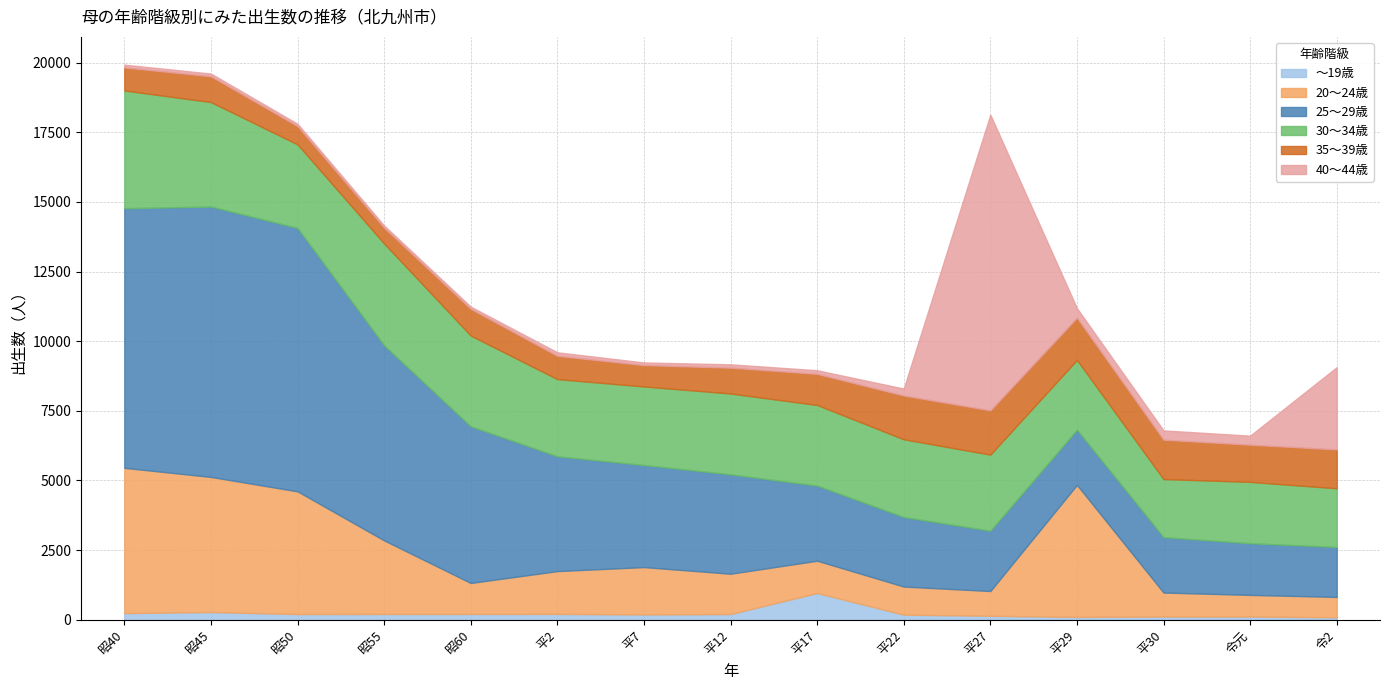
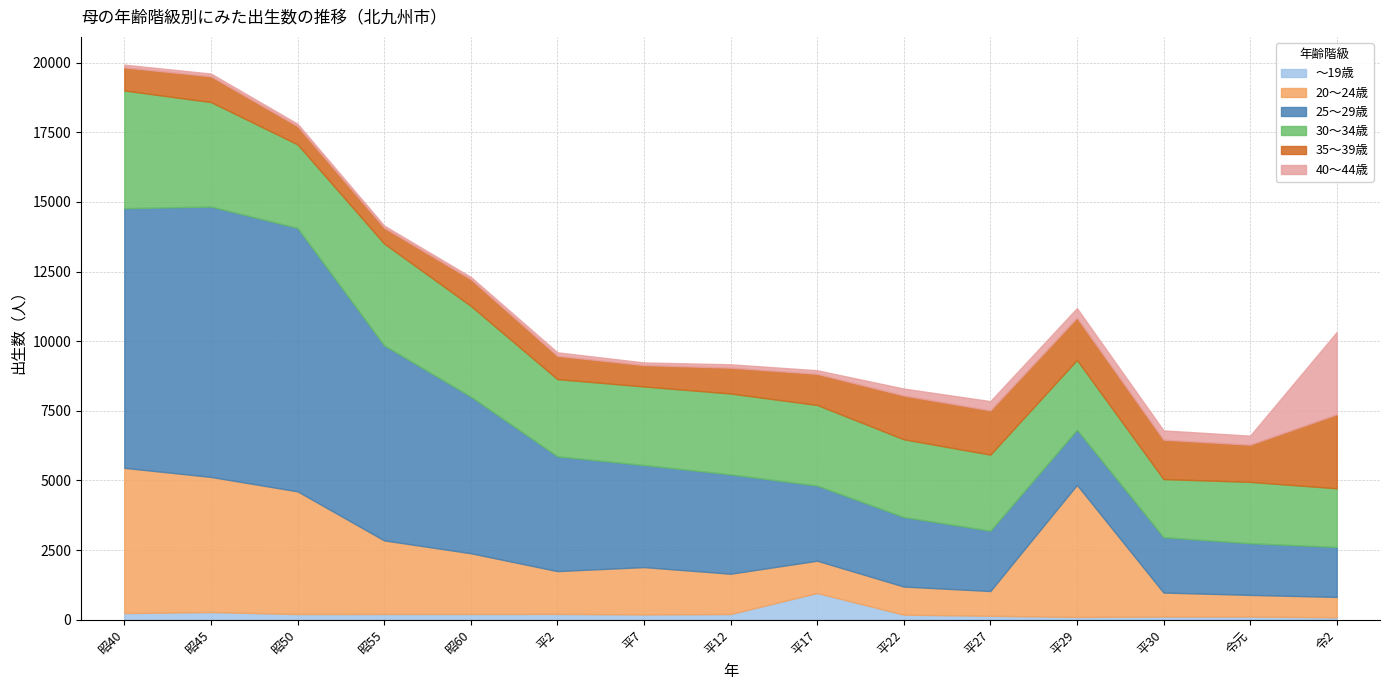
20～24歳, 昭60: 1100 -> 2200
40～44歳, 平27: 10600 -> 300
35～39歳, 令2: 1400 -> 2700
